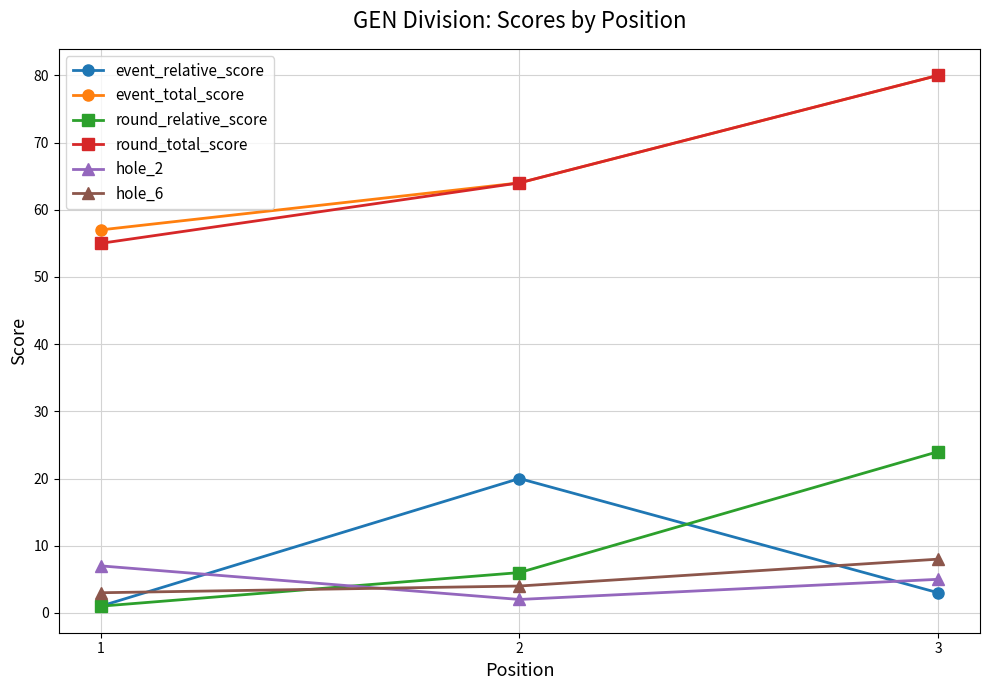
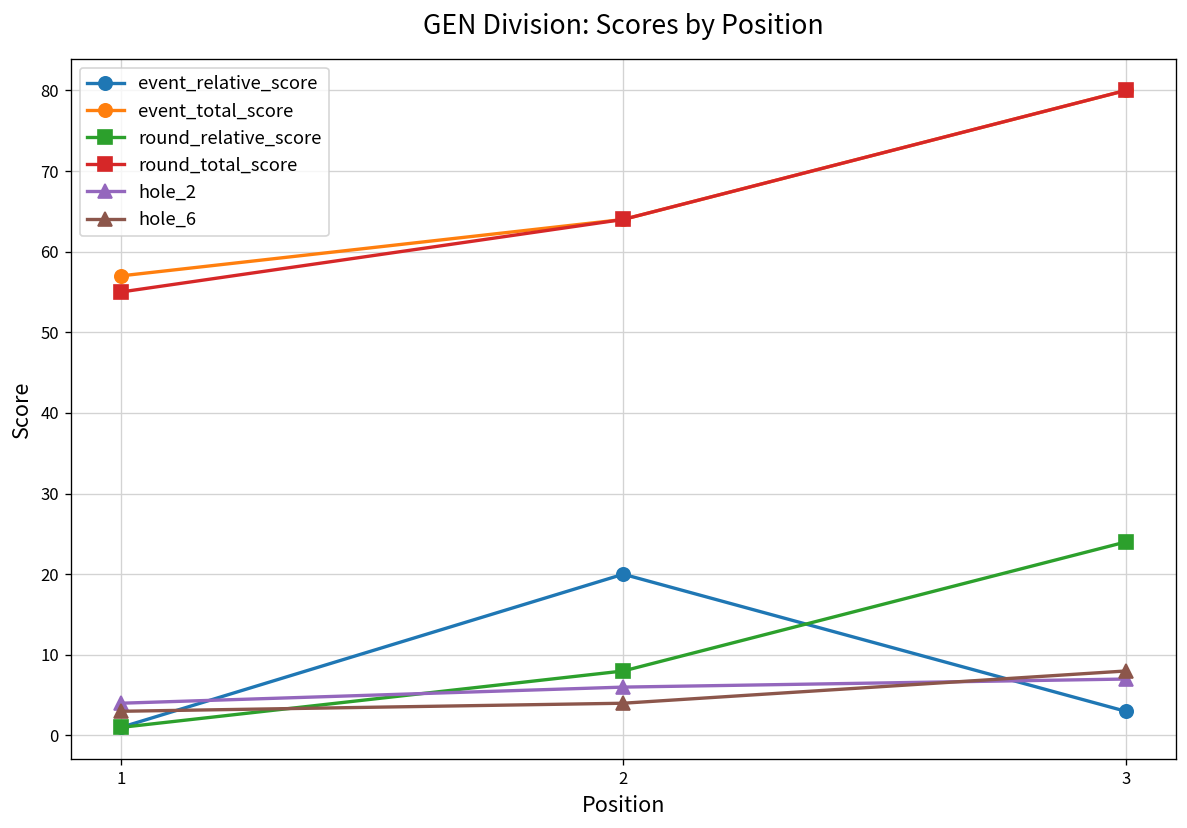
hole_2, 1: 7 -> 4
round_relative_score, 2: 6 -> 8
hole_2, 2: 2 -> 6
hole_2, 3: 5 -> 7
